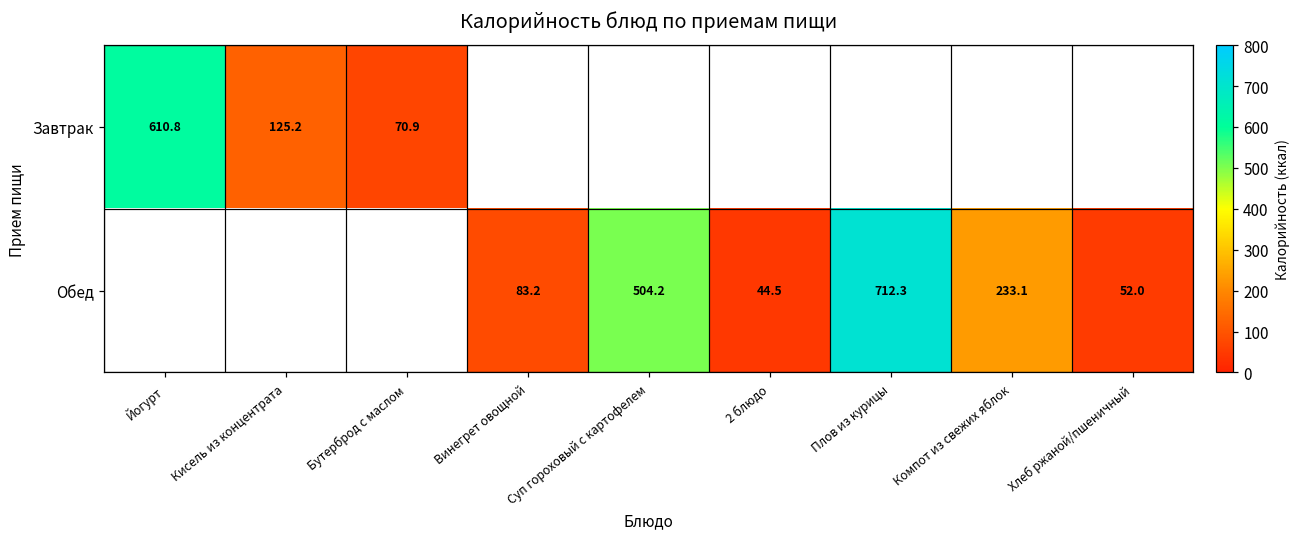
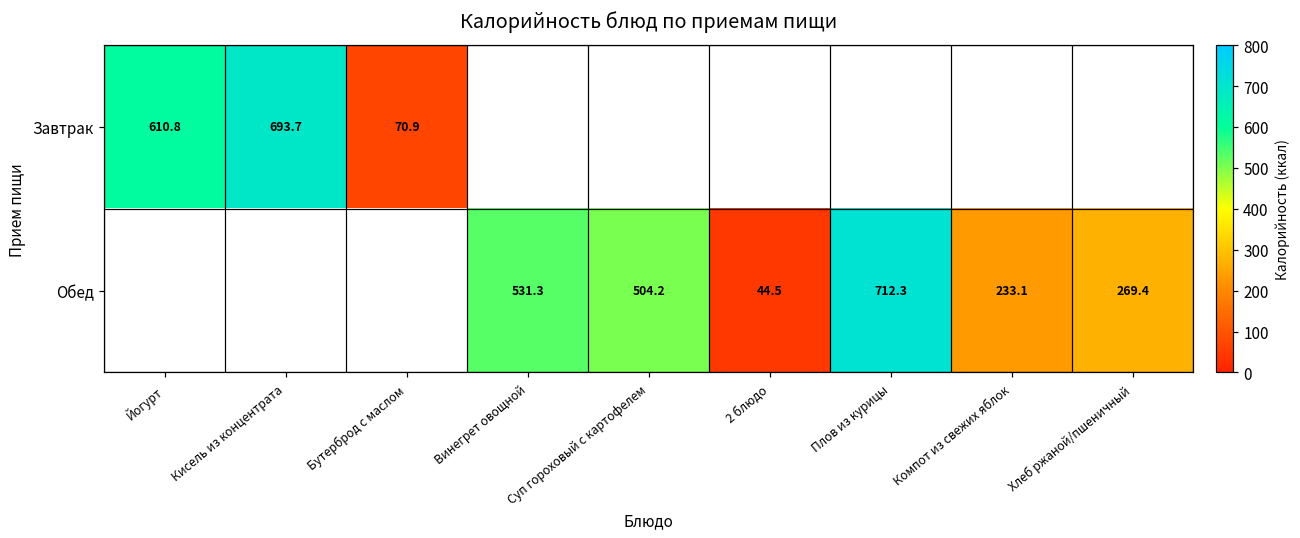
Завтрак, Кисель из концентрата: 125.2 -> 693.7
Обед, Винегрет овощной: 83.2 -> 531.3
Обед, Хлеб ржаной/пшеничный: 52.0 -> 269.4
